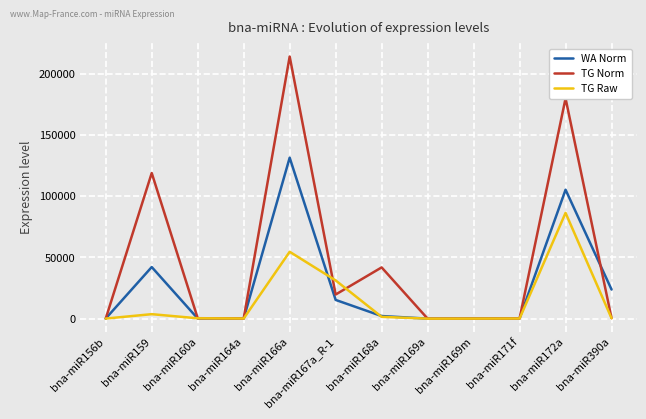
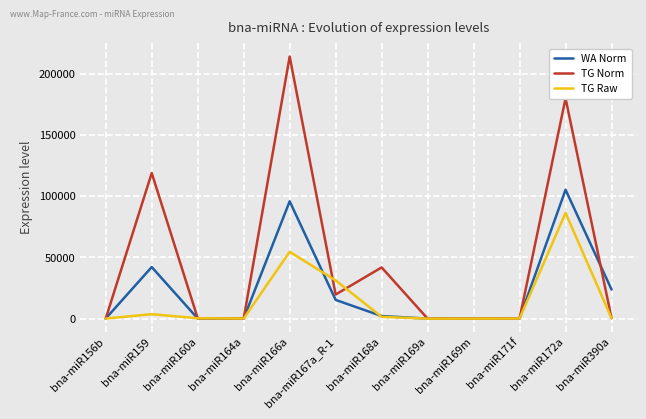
WA Norm, bna-miR166a: 131000 -> 96000
